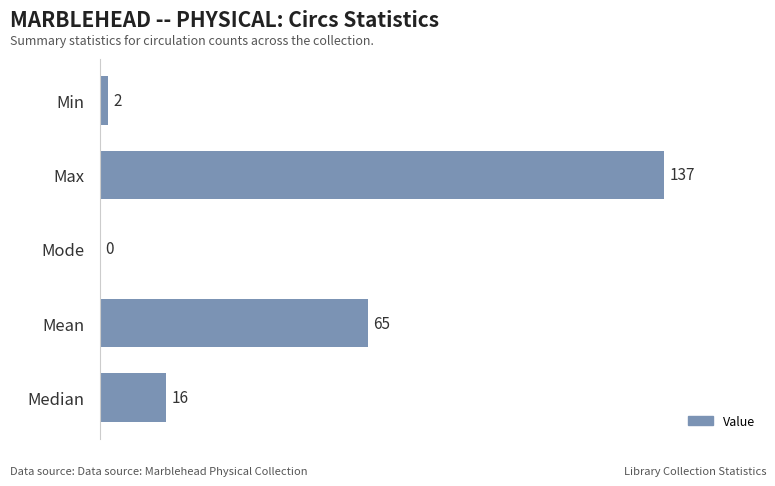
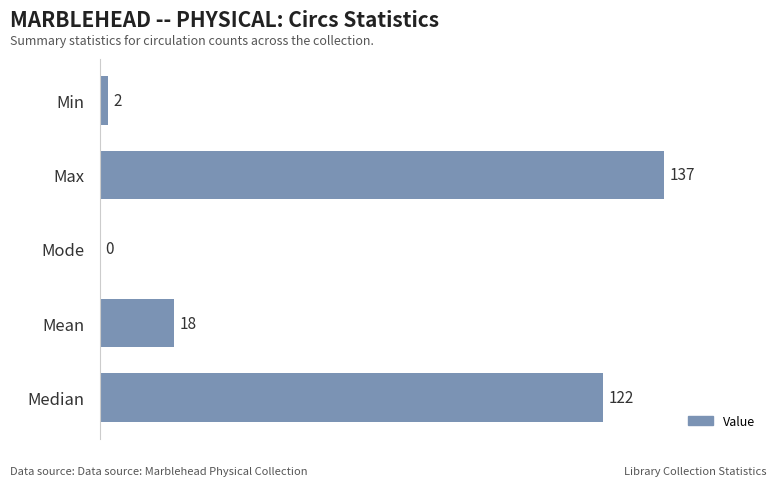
Mean: 65 -> 18
Median: 16 -> 122
